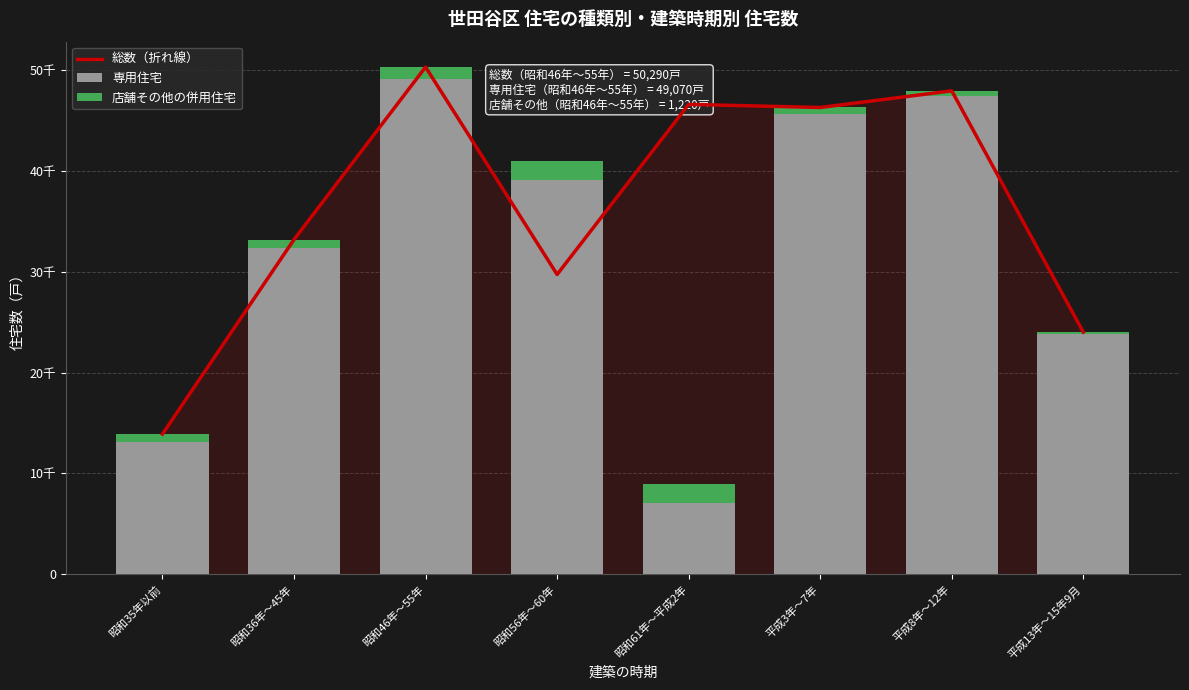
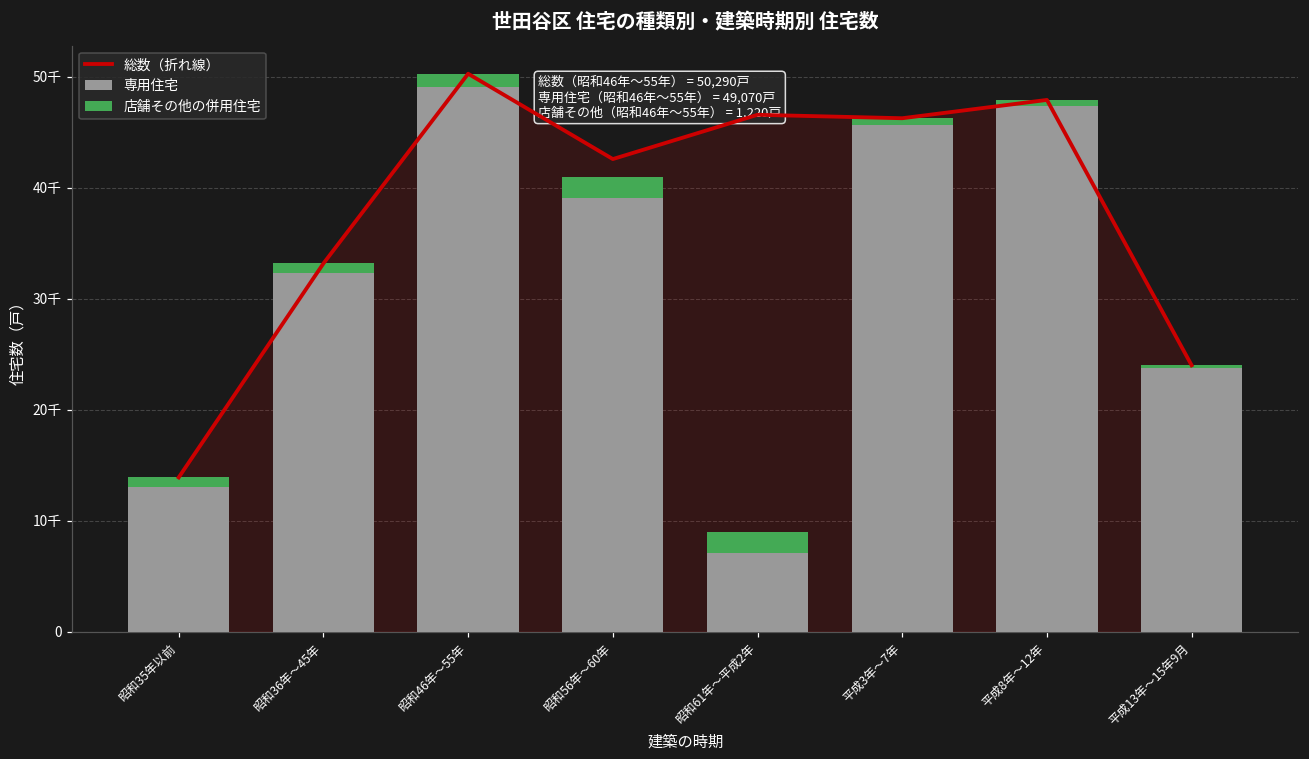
総数（折れ線）, 昭和56年～60年: 29.7千 -> 42.6千
